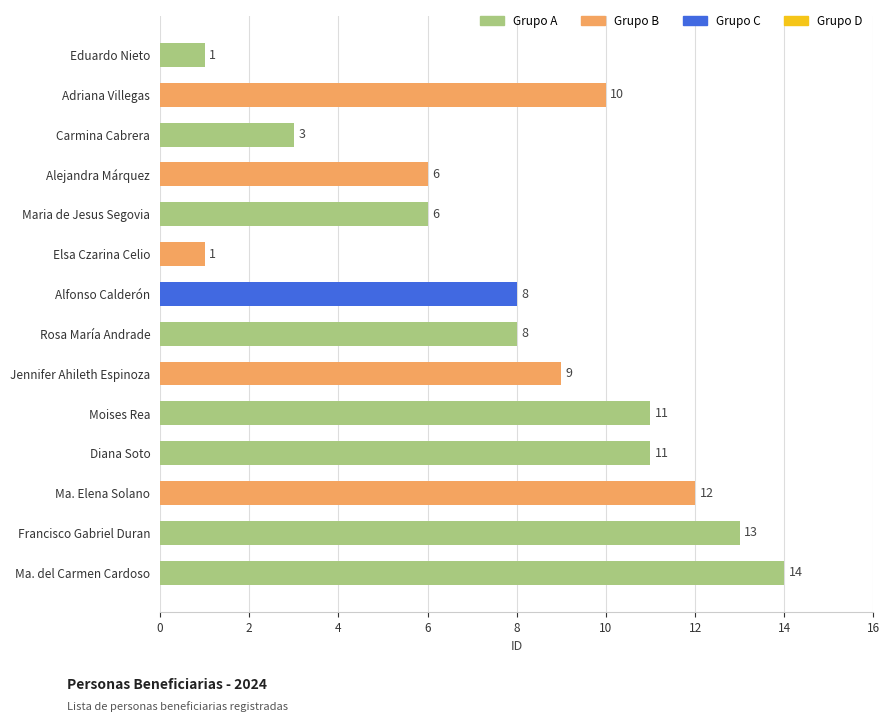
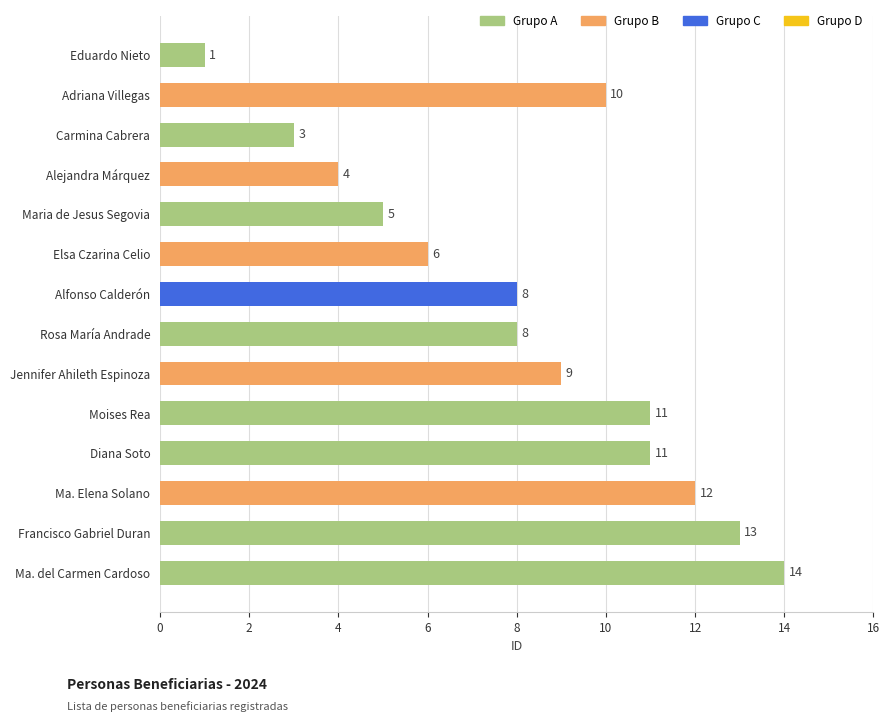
Alejandra Márquez: 6 -> 4
Maria de Jesus Segovia: 6 -> 5
Elsa Czarina Celio: 1 -> 6
